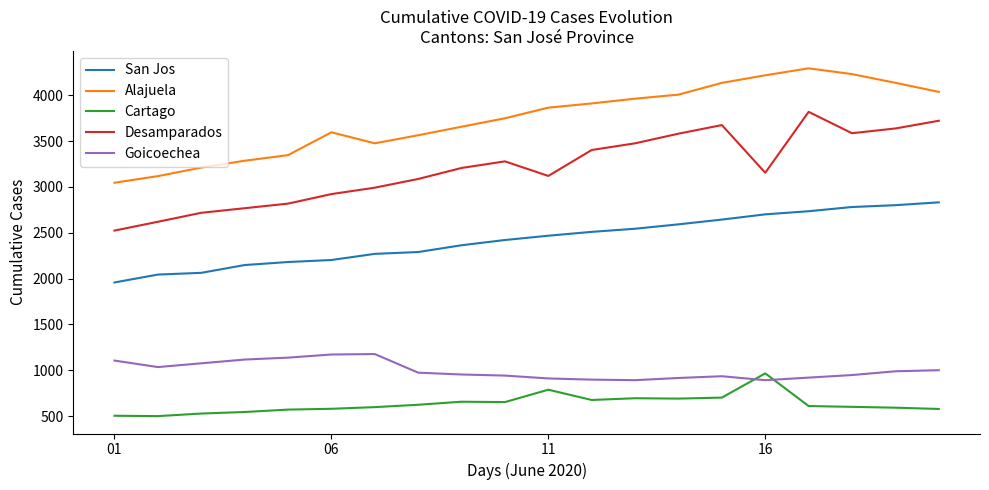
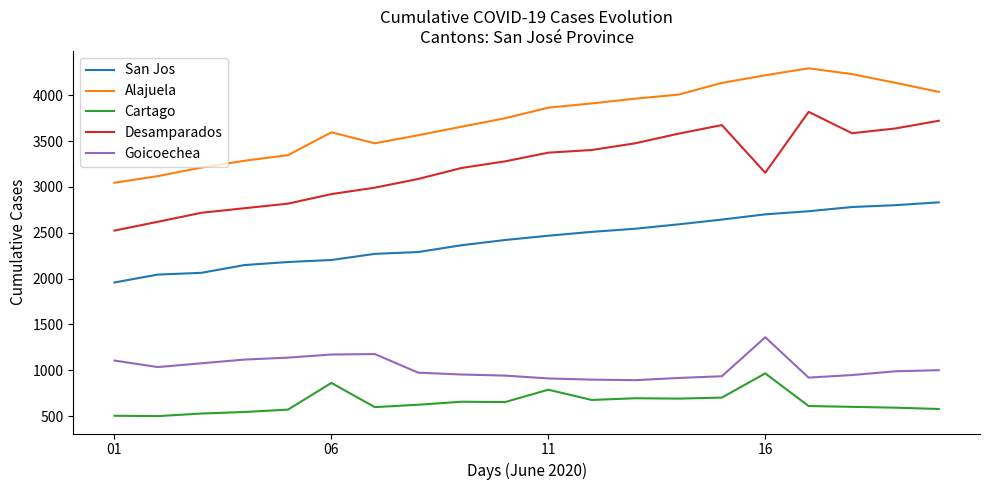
Cartago, 06: 600 -> 900
Desamparados, 11: 3100 -> 3400
Goicoechea, 16: 900 -> 1400
